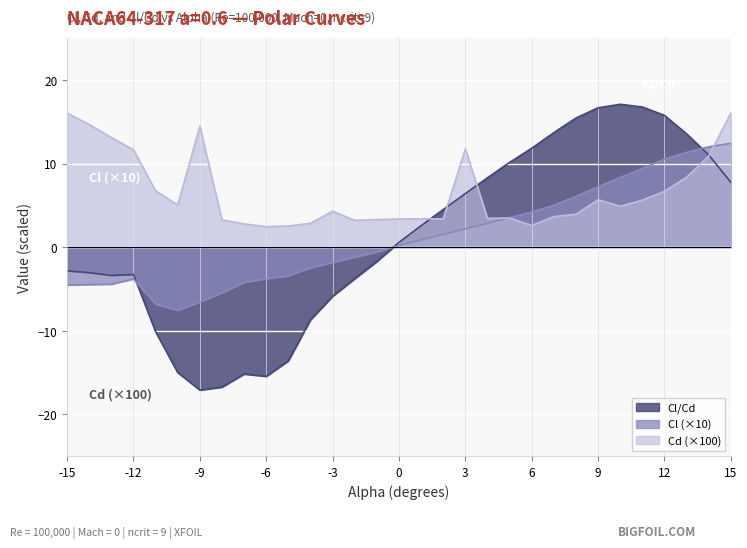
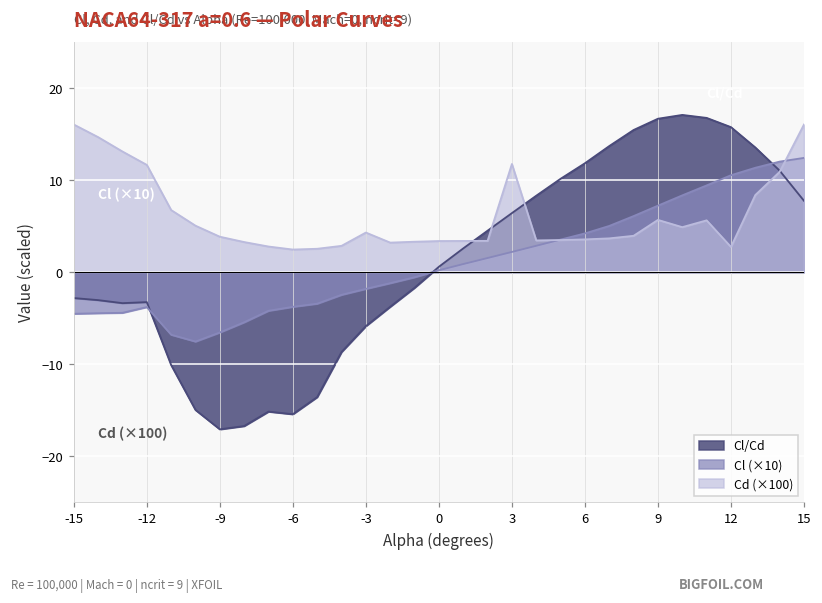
Cd (×100), -9: 14 -> 4
Cd (×100), 6: 3 -> 4
Cd (×100), 12: 7 -> 3
